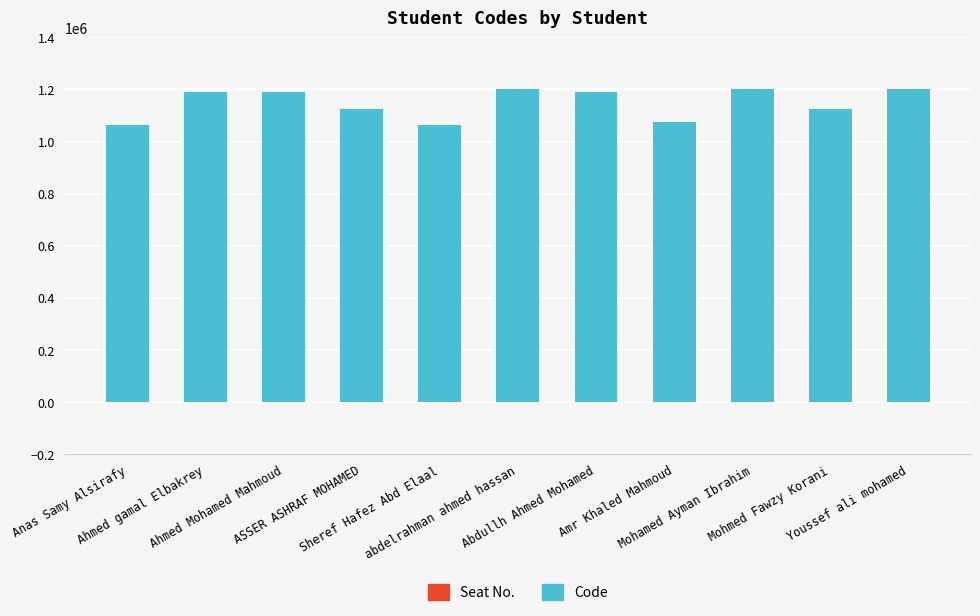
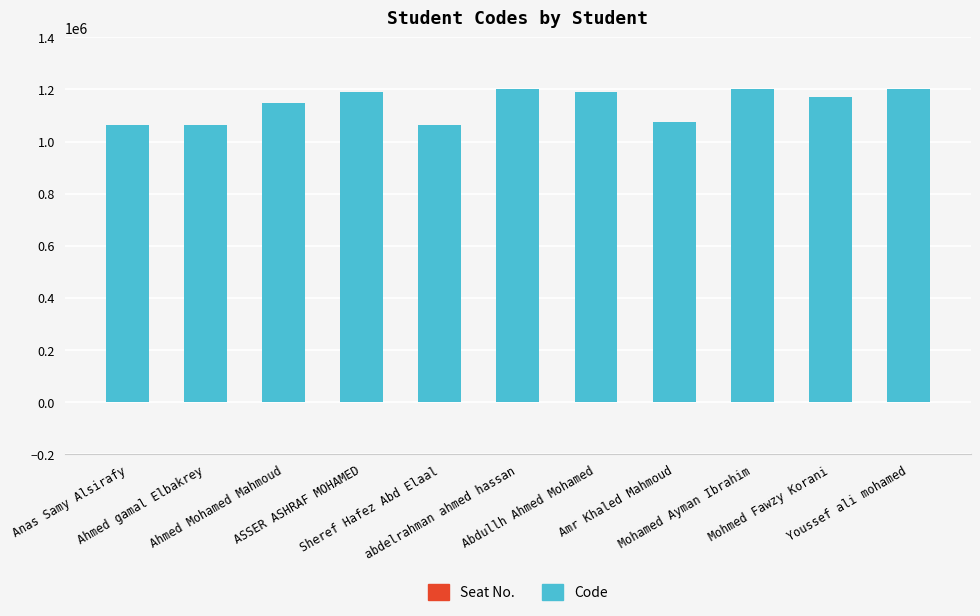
Code, Ahmed gamal Elbakrey: 1190000 -> 1060000
Code, Ahmed Mohamed Mahmoud: 1190000 -> 1150000
Code, ASSER ASHRAF MOHAMED: 1120000 -> 1190000
Code, Mohmed Fawzy Korani: 1120000 -> 1170000
